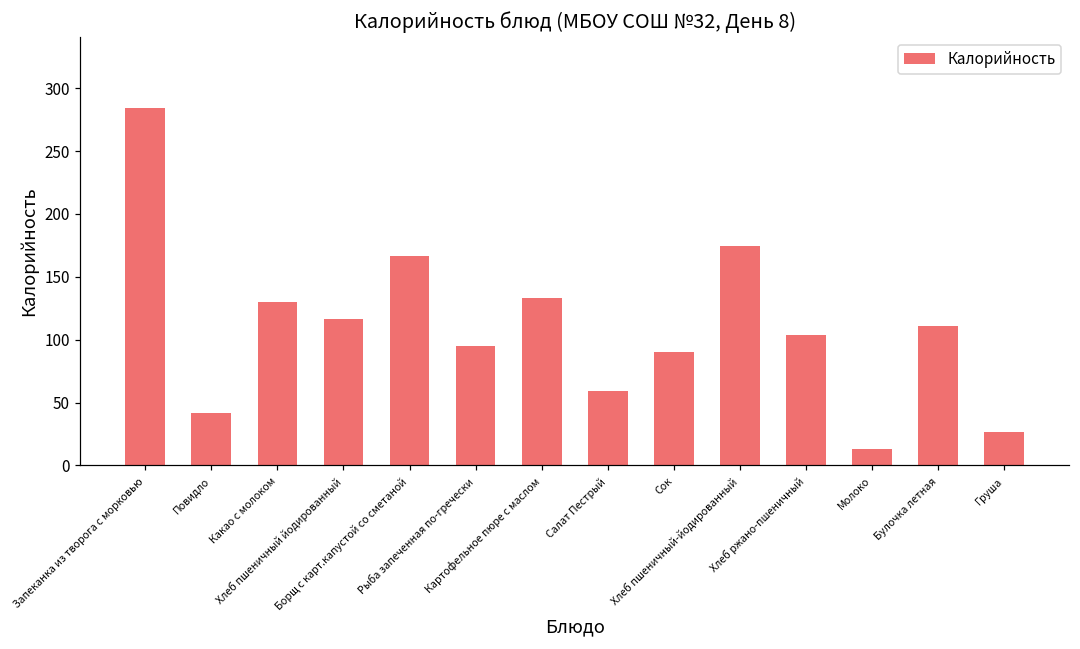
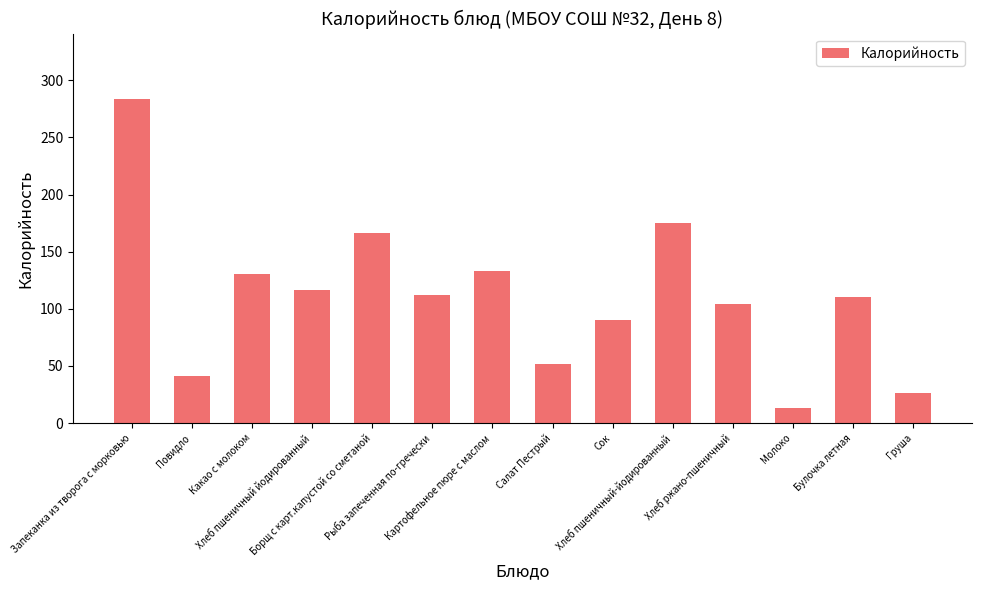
Рыба запеченная по-гречески: 95 -> 112
Салат Пестрый: 59 -> 52
